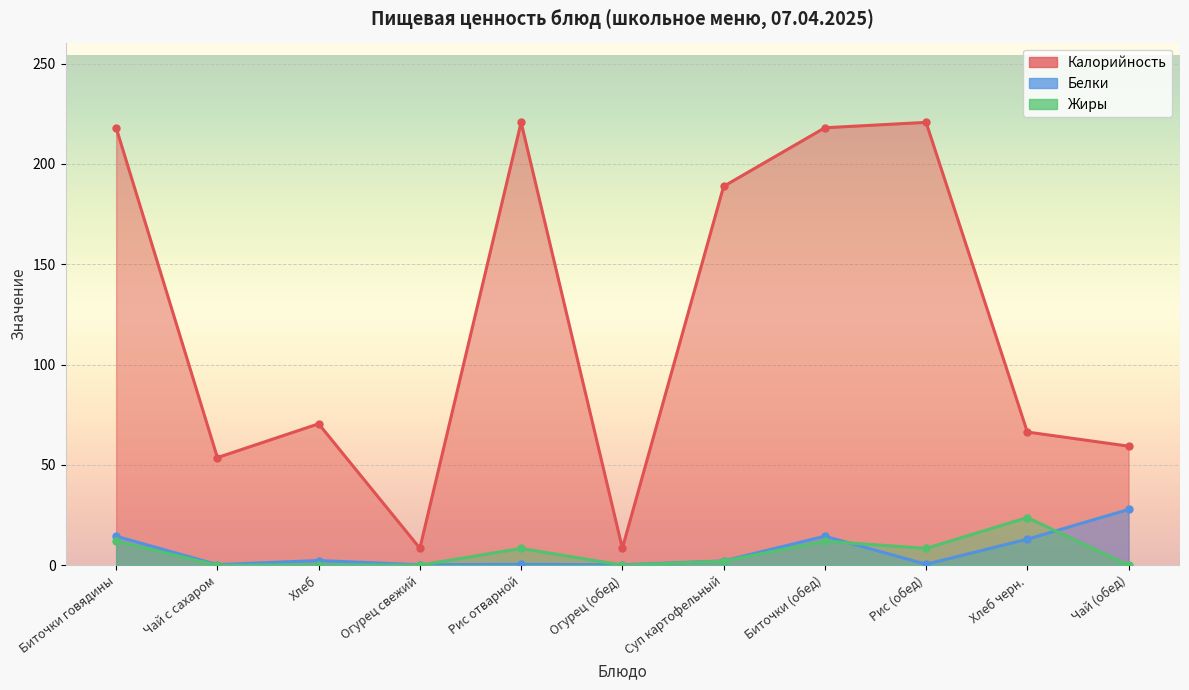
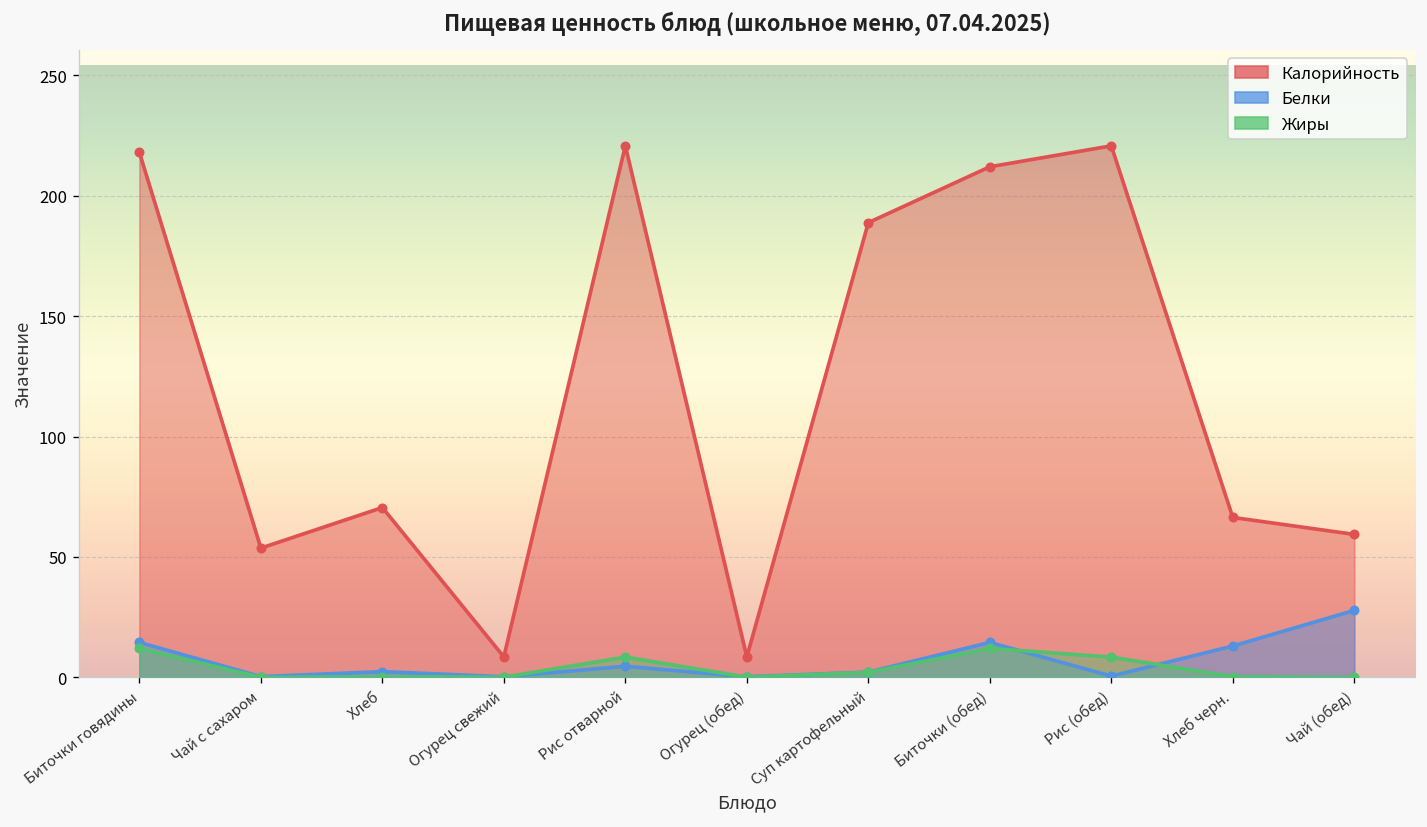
Белки, Рис отварной: 1 -> 5
Калорийность, Биточки (обед): 218 -> 212
Жиры, Хлеб черн.: 24 -> 0
